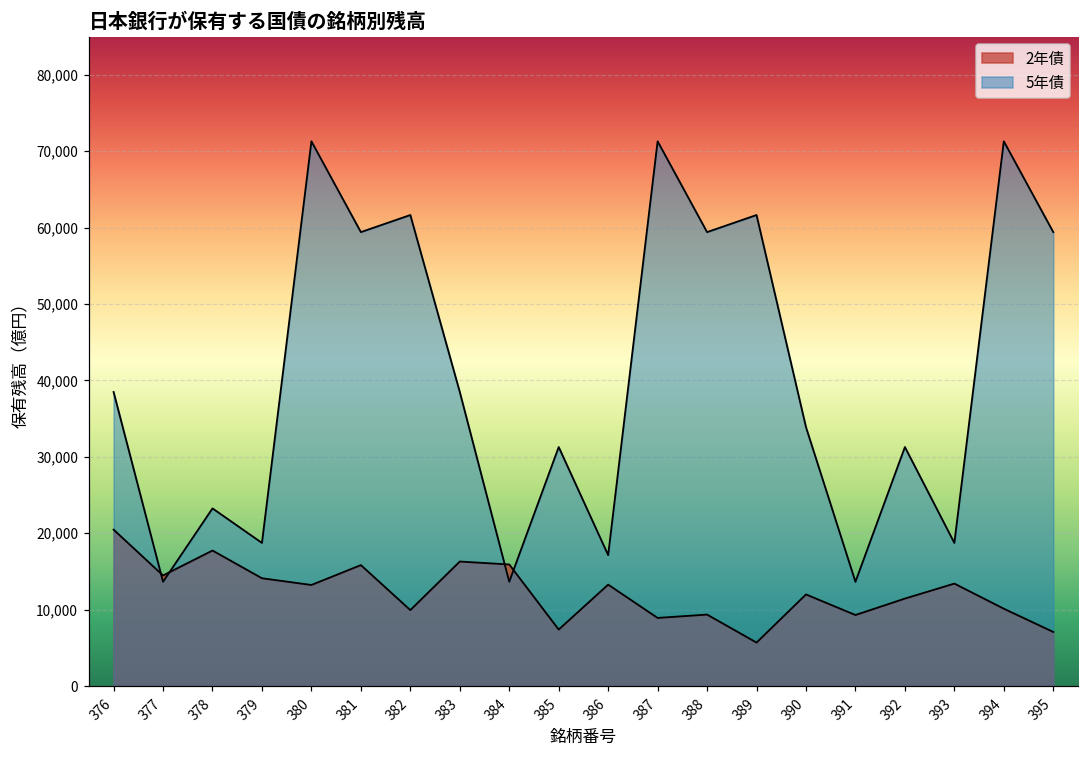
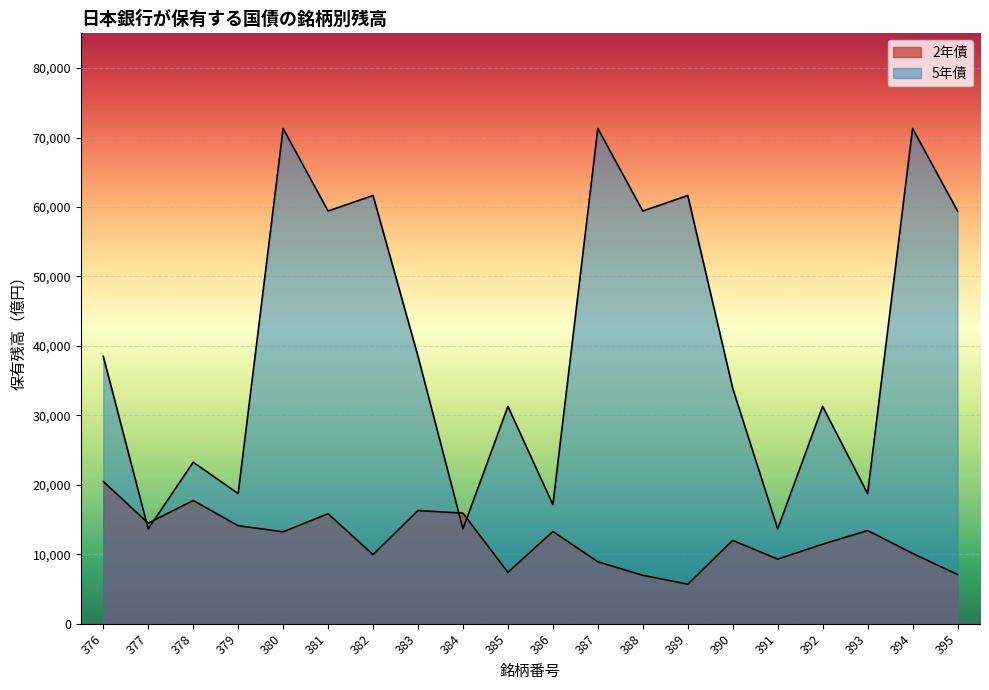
2年債, 388: 9,000 -> 7,000
